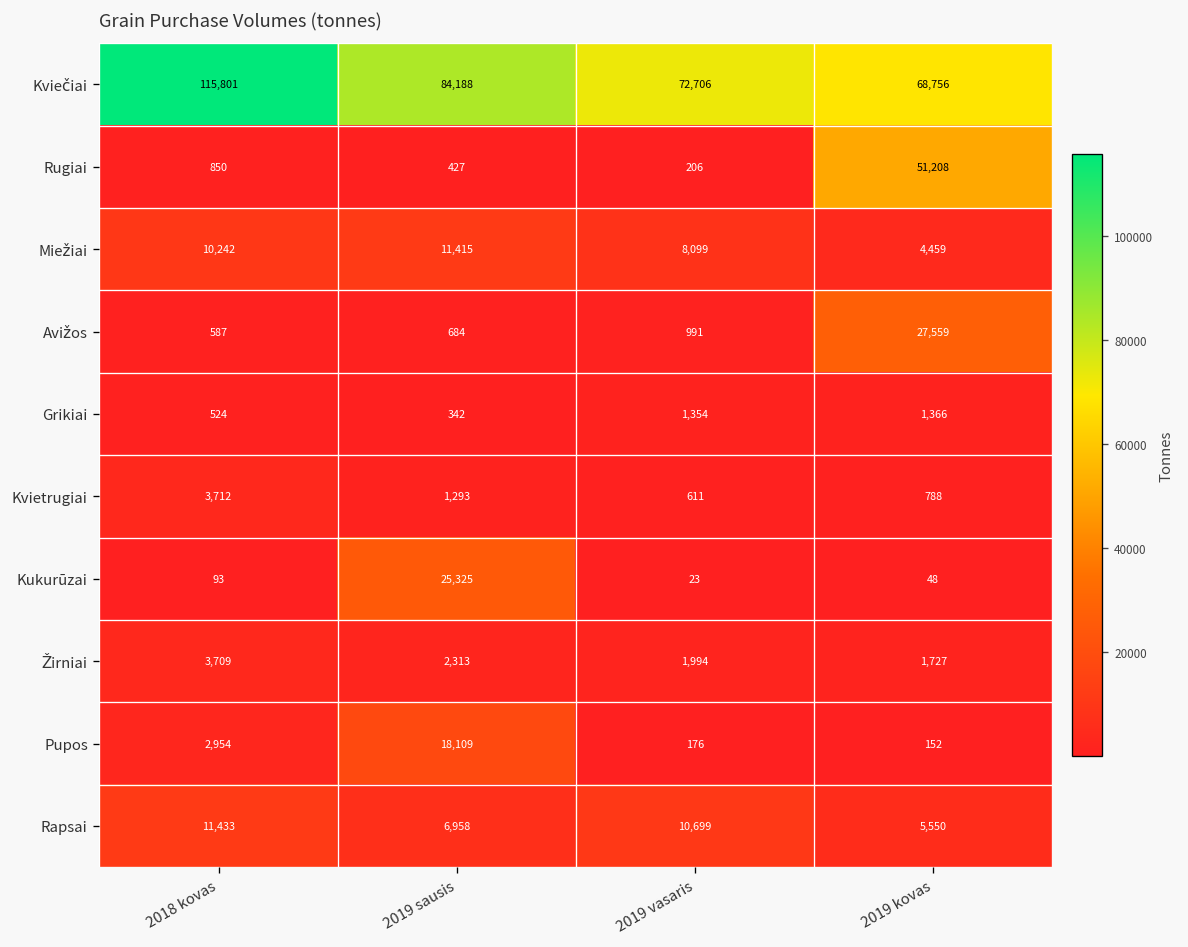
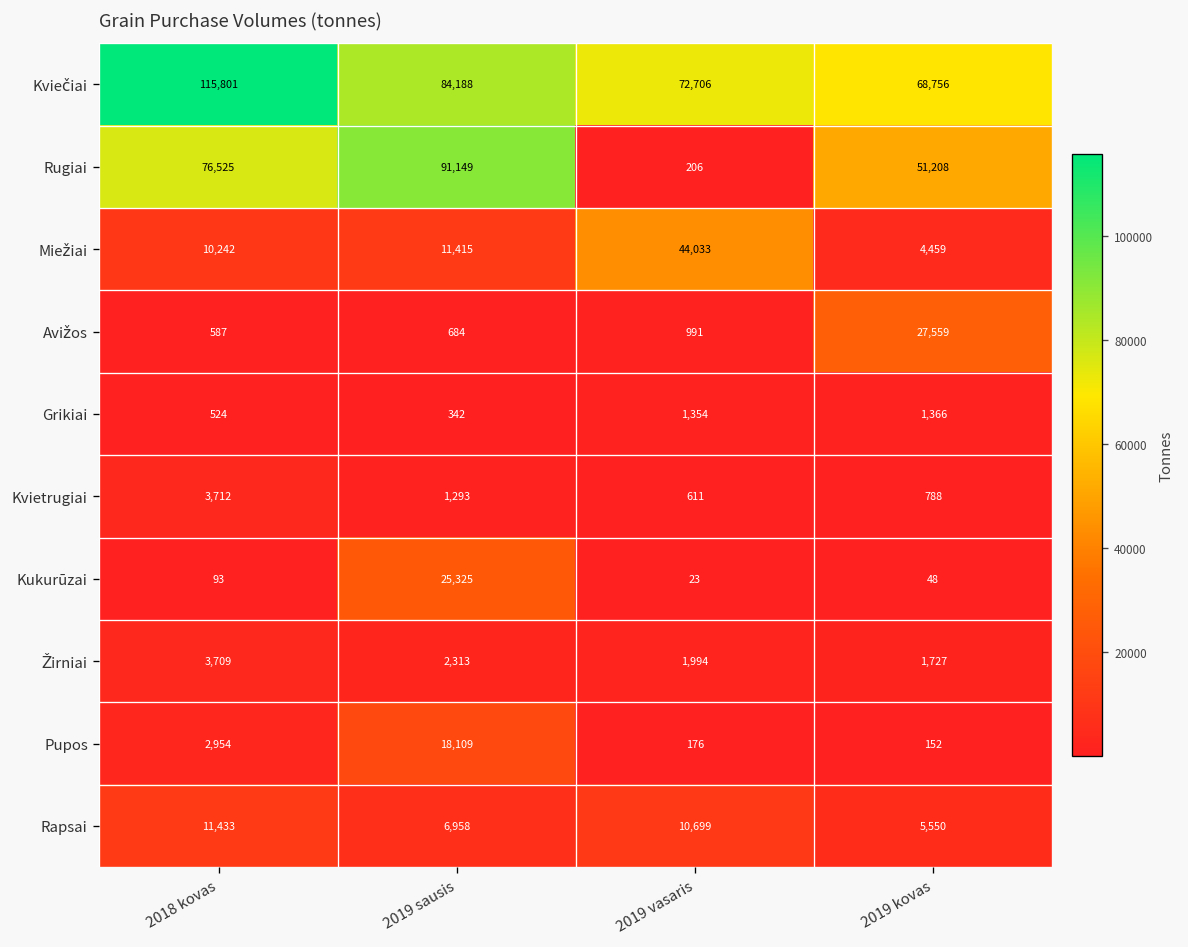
Rugiai, 2018 kovas: 850 -> 76,525
Rugiai, 2019 sausis: 427 -> 91,149
Miežiai, 2019 vasaris: 8,099 -> 44,033
